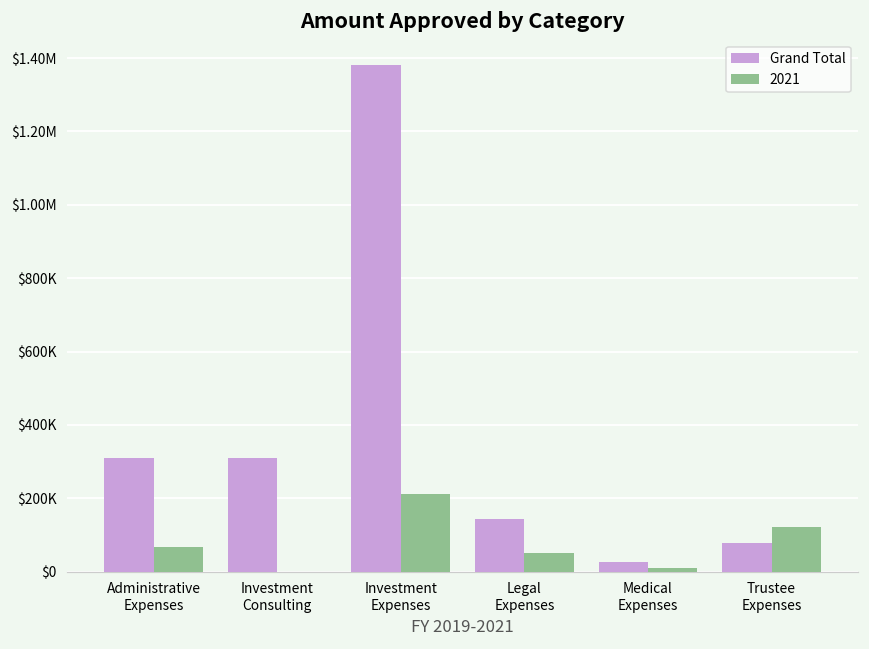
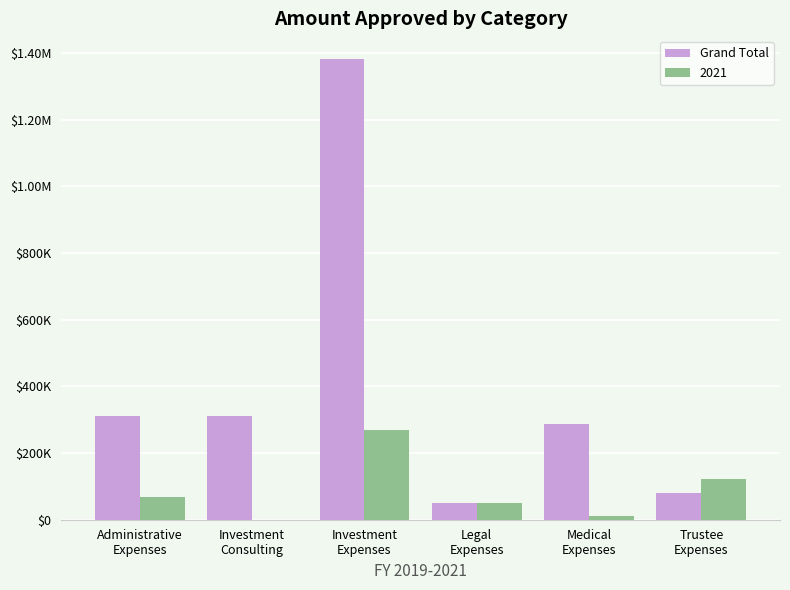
2021, Investment Expenses: $210000 -> $270000
Grand Total, Legal Expenses: $140000 -> $50000
Grand Total, Medical Expenses: $30000 -> $290000
